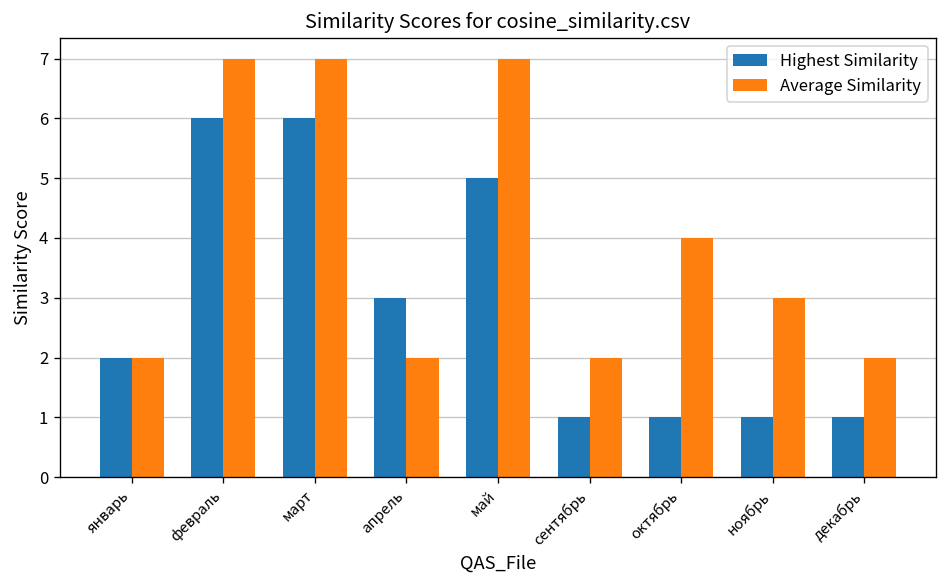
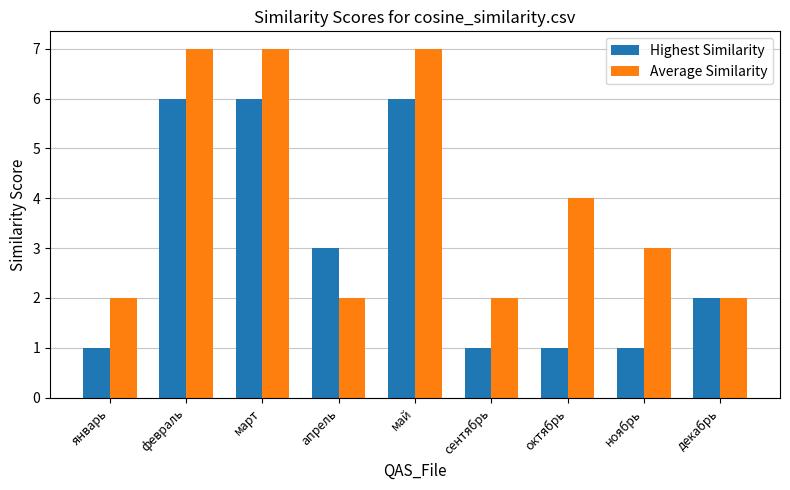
Highest Similarity, январь: 2 -> 1
Highest Similarity, май: 5 -> 6
Highest Similarity, декабрь: 1 -> 2
